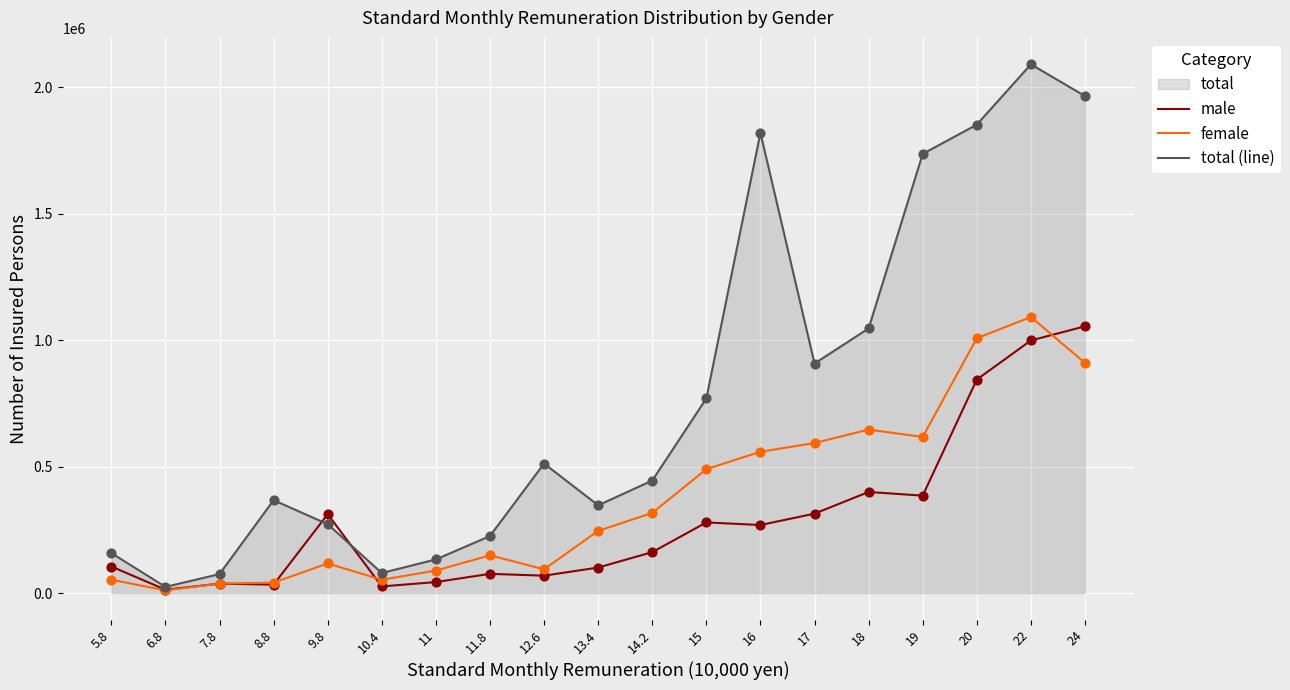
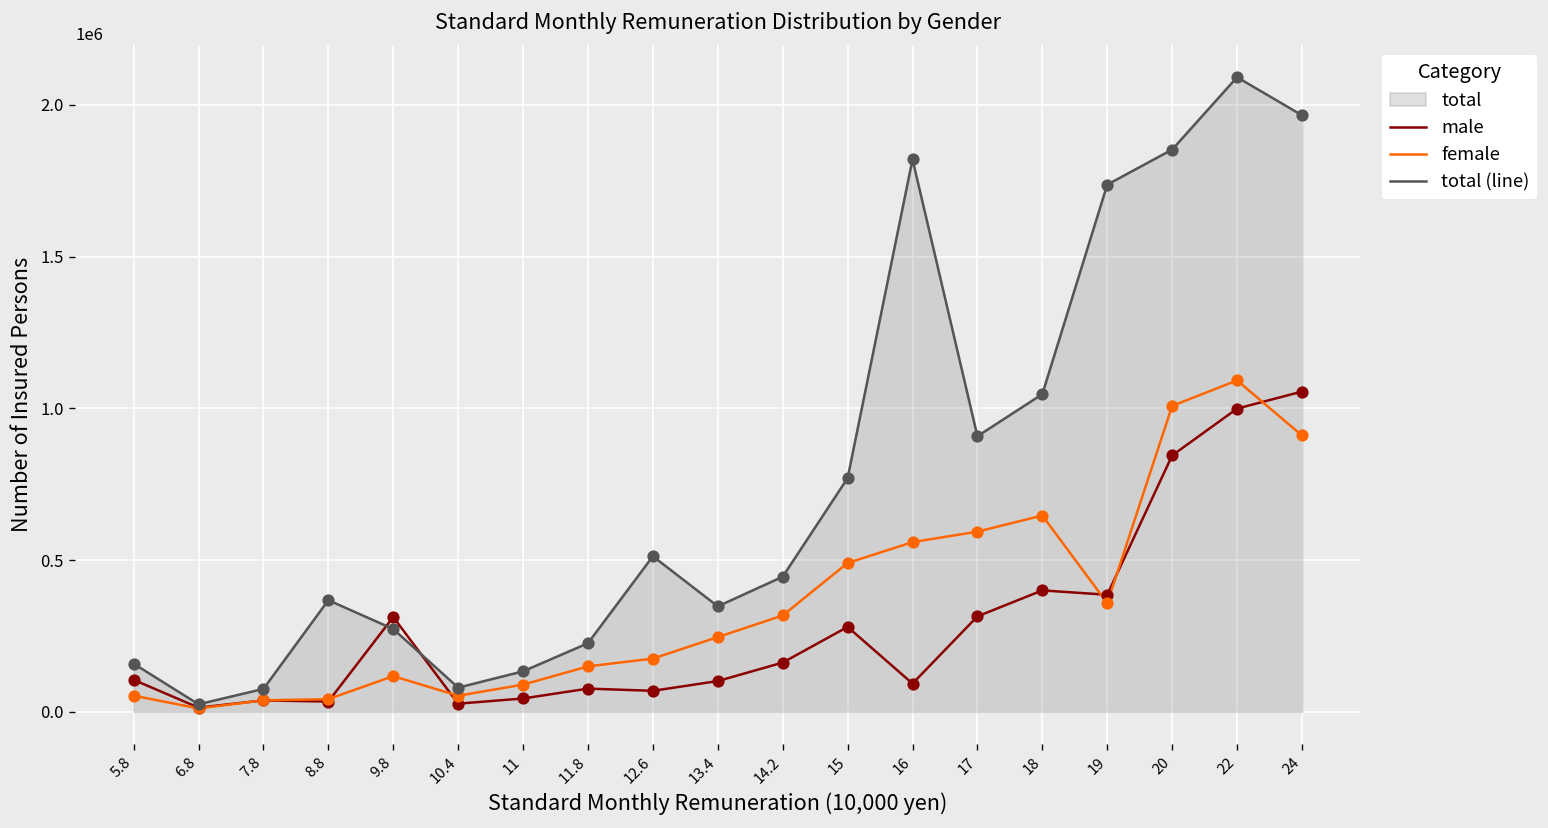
female, 12.6: 90000 -> 180000
male, 16: 270000 -> 90000
female, 19: 620000 -> 360000
